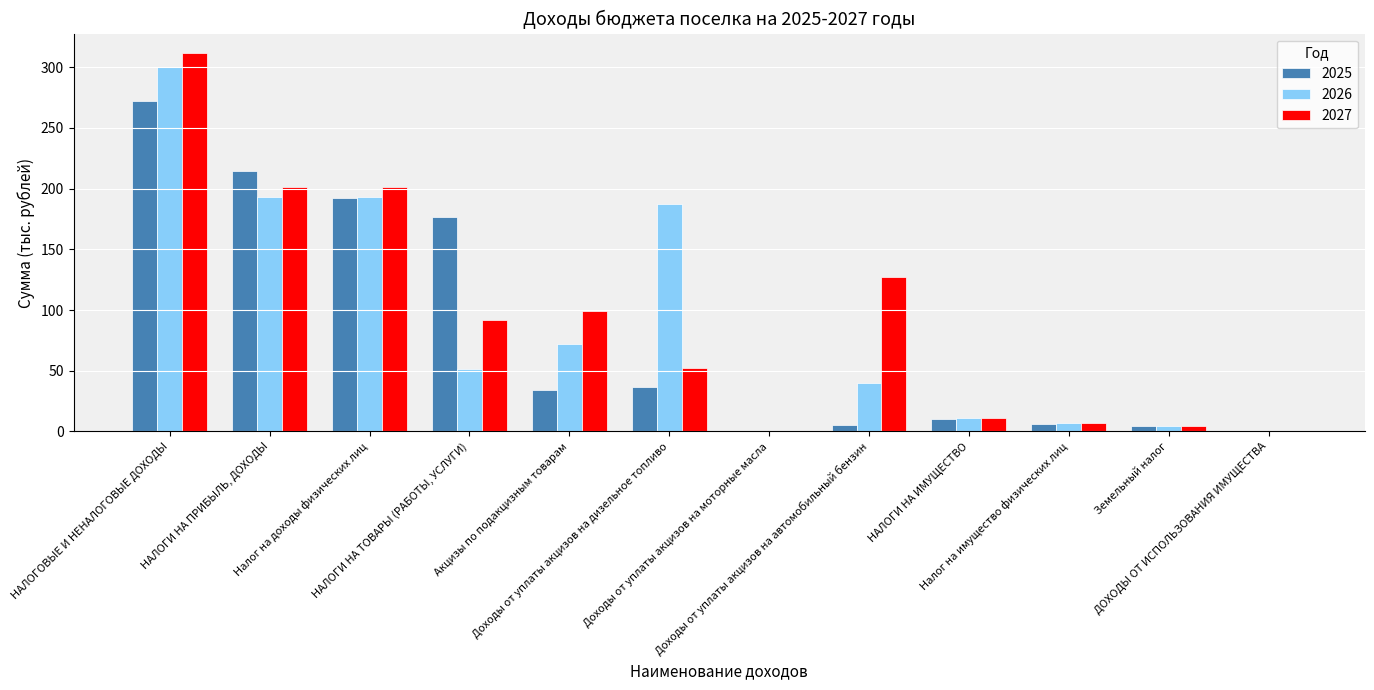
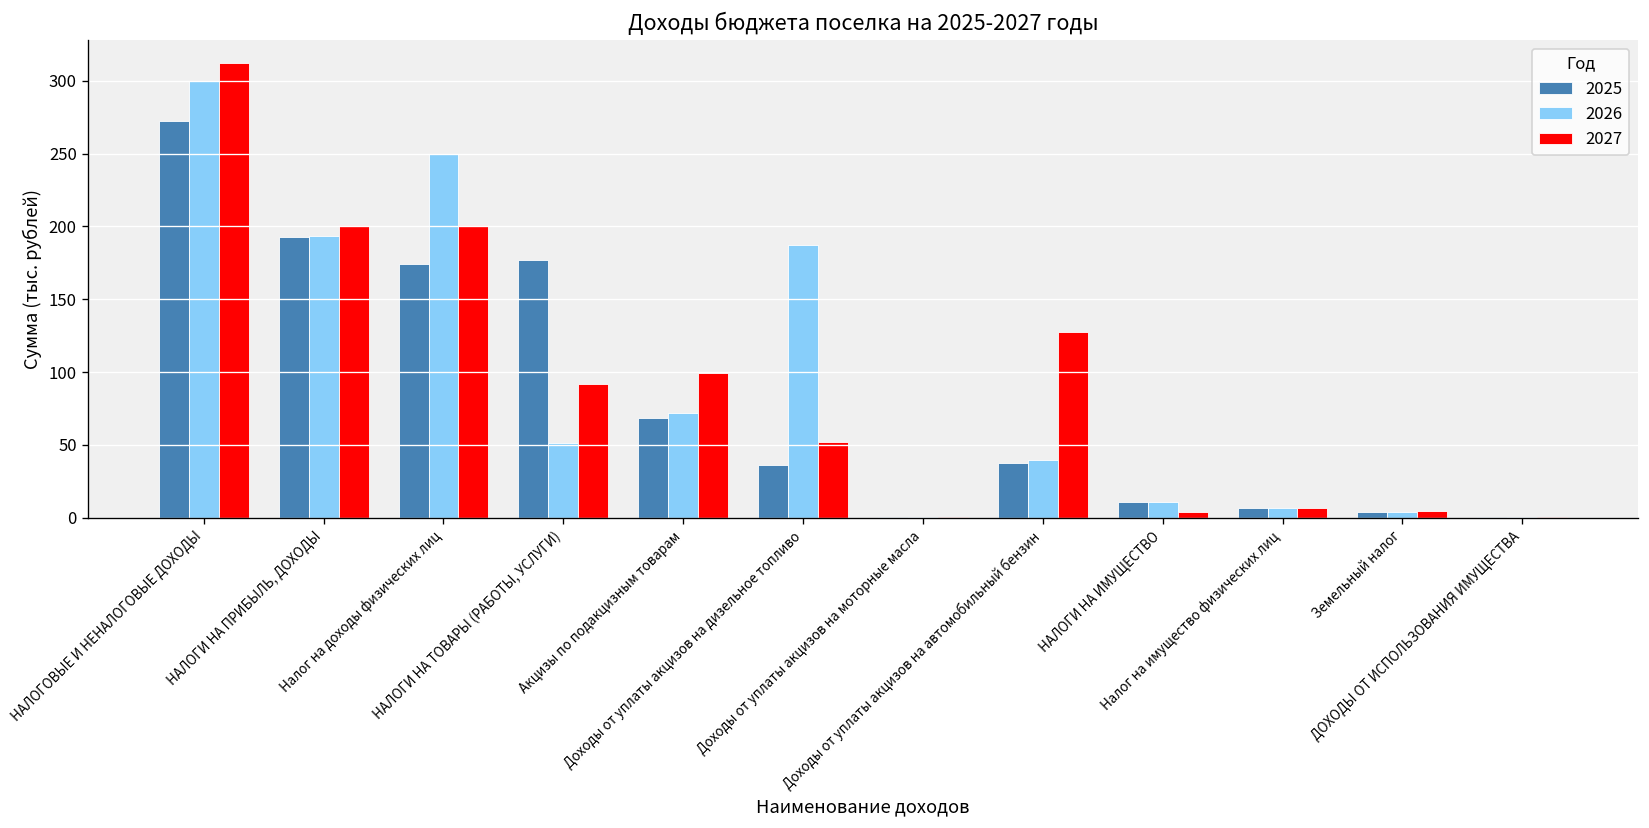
2025, НАЛОГИ НА ПРИБЫЛЬ, ДОХОДЫ: 215 -> 192
2025, Налог на доходы физических лиц: 192 -> 174
2026, Налог на доходы физических лиц: 193 -> 250
2025, Акцизы по подакцизным товарам: 34 -> 69
2025, Доходы от уплаты акцизов на автомобильный бензин: 6 -> 38
2027, НАЛОГИ НА ИМУЩЕСТВО: 11 -> 4
